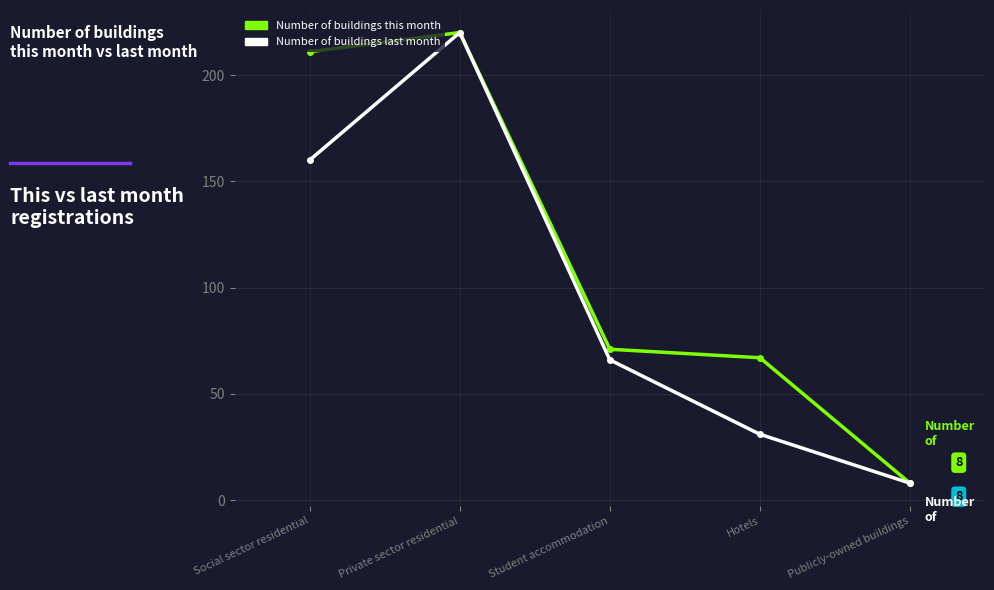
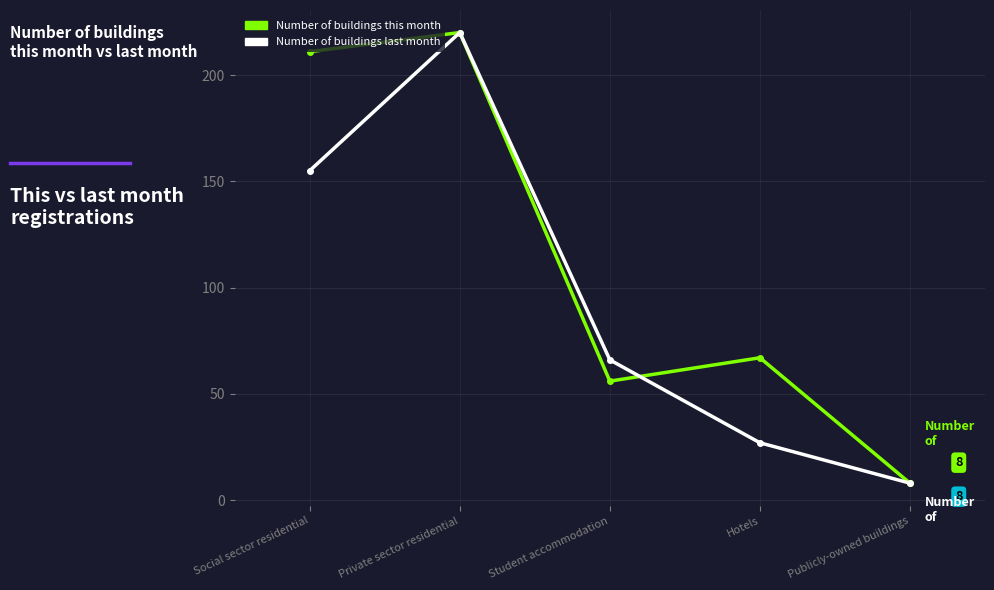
Number of buildings last month, Social sector residential: 160 -> 155
Number of buildings this month, Student accommodation: 71 -> 56
Number of buildings last month, Hotels: 31 -> 27
